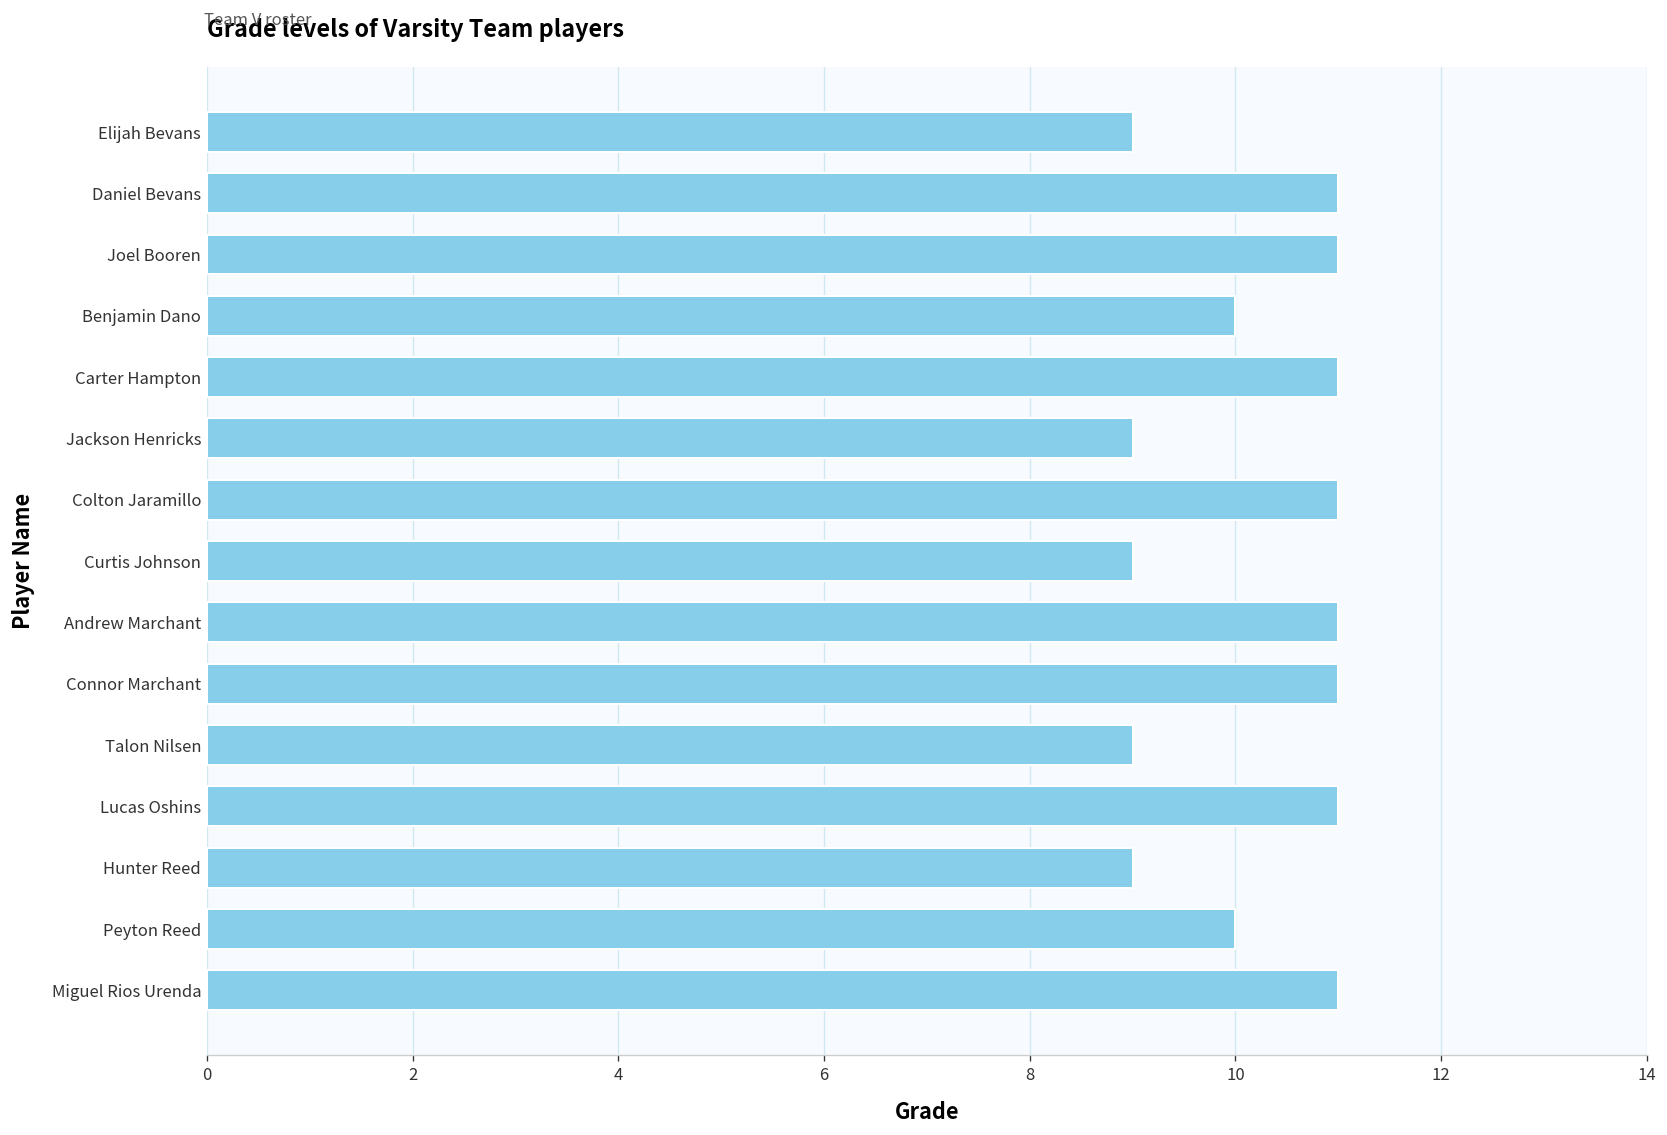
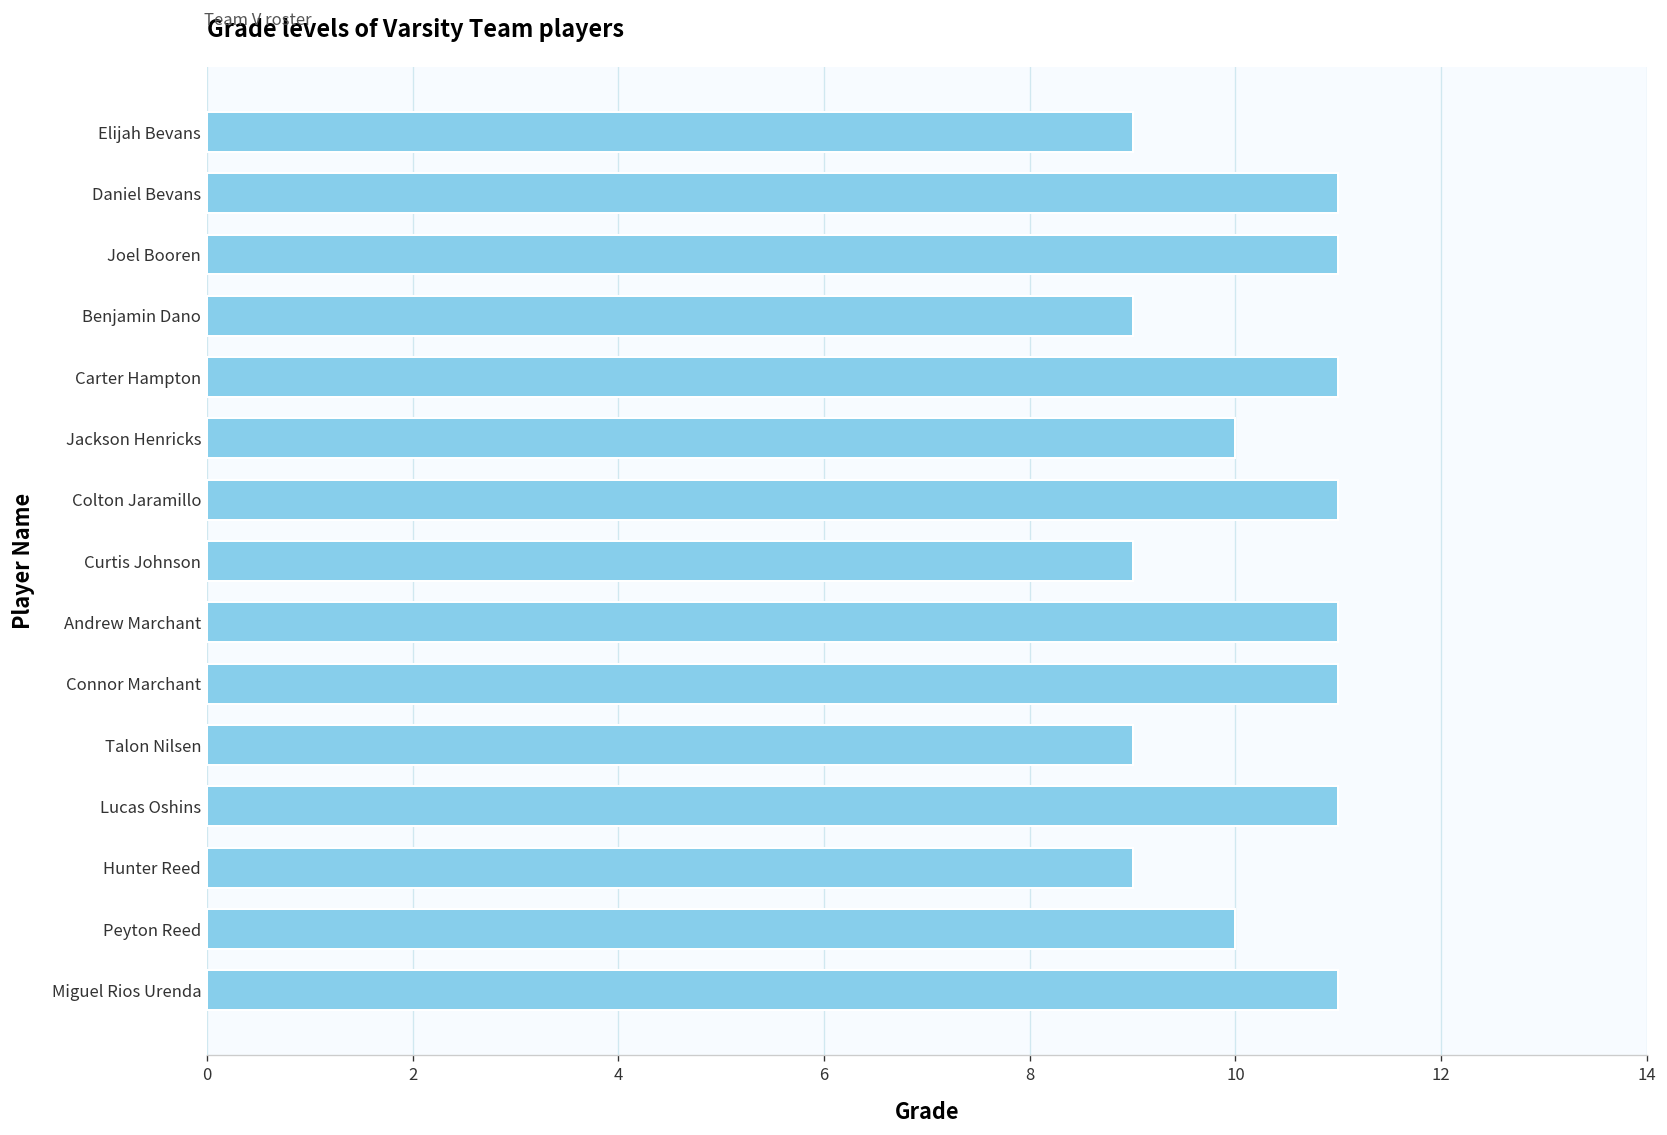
Benjamin Dano: 10 -> 9
Jackson Henricks: 9 -> 10
